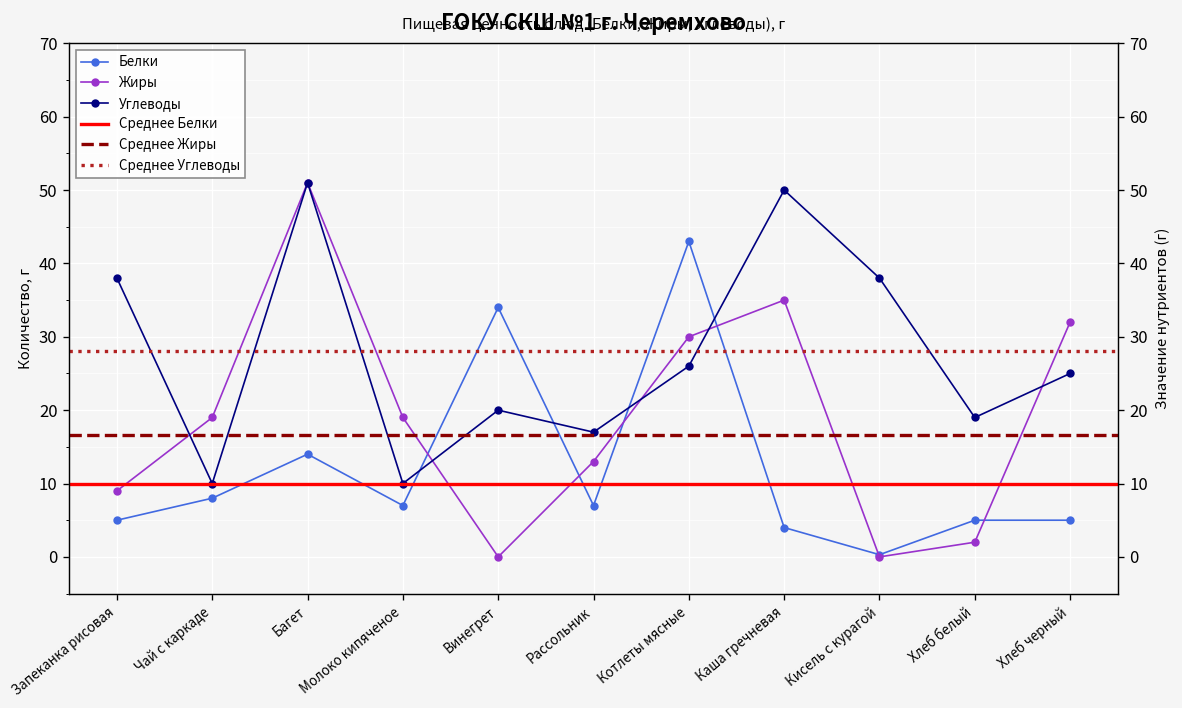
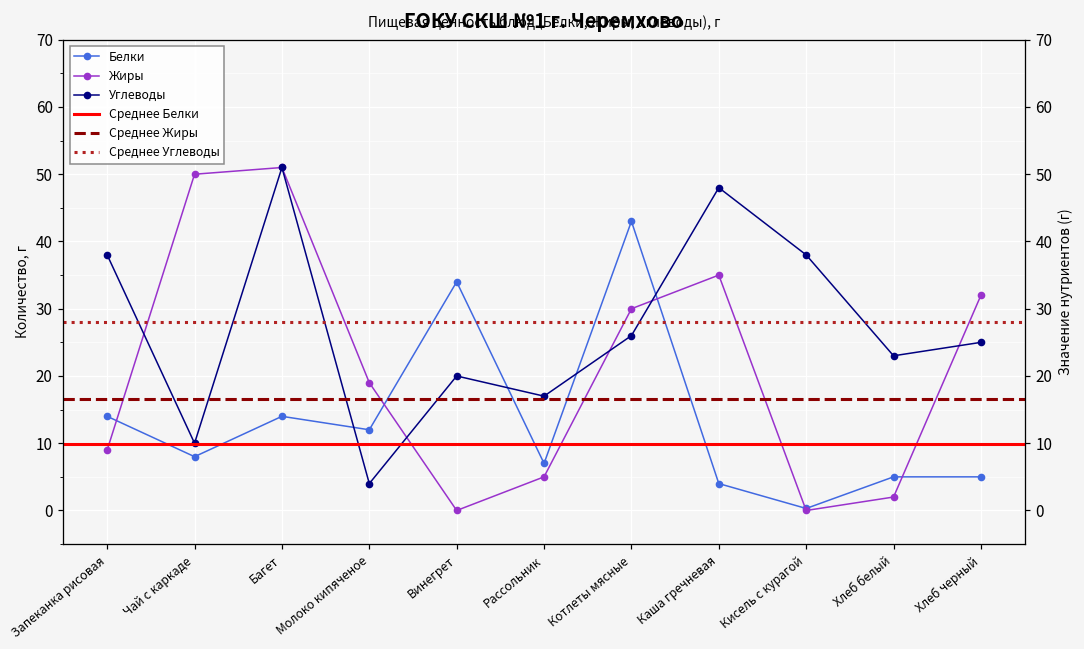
Белки, Запеканка рисовая: 5 -> 14
Жиры, Чай с каркаде: 19 -> 50
Белки, Молоко кипяченое: 7 -> 12
Углеводы, Молоко кипяченое: 10 -> 4
Жиры, Рассольник: 13 -> 5
Углеводы, Каша гречневая: 50 -> 48
Углеводы, Хлеб белый: 19 -> 23
